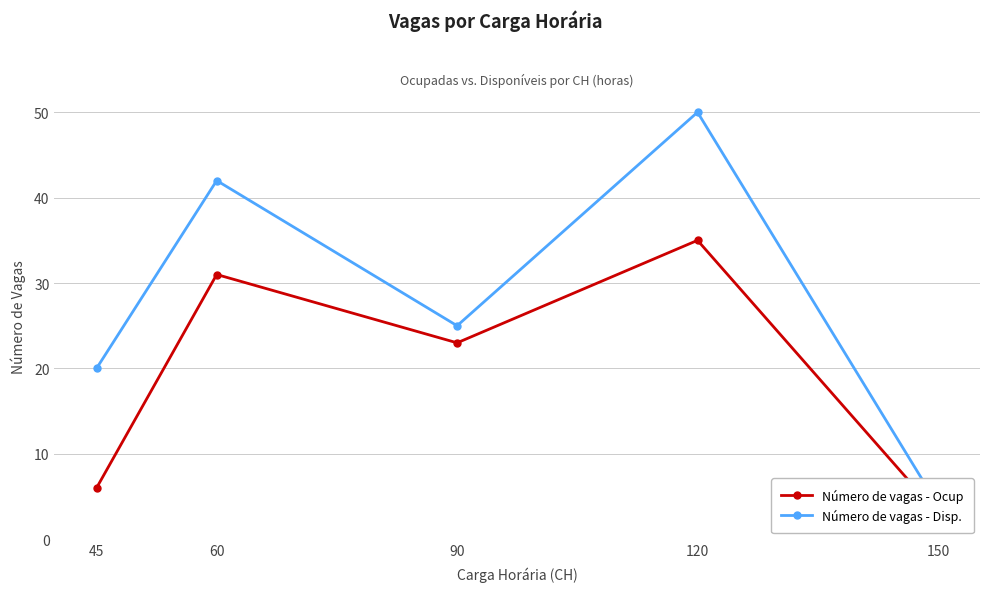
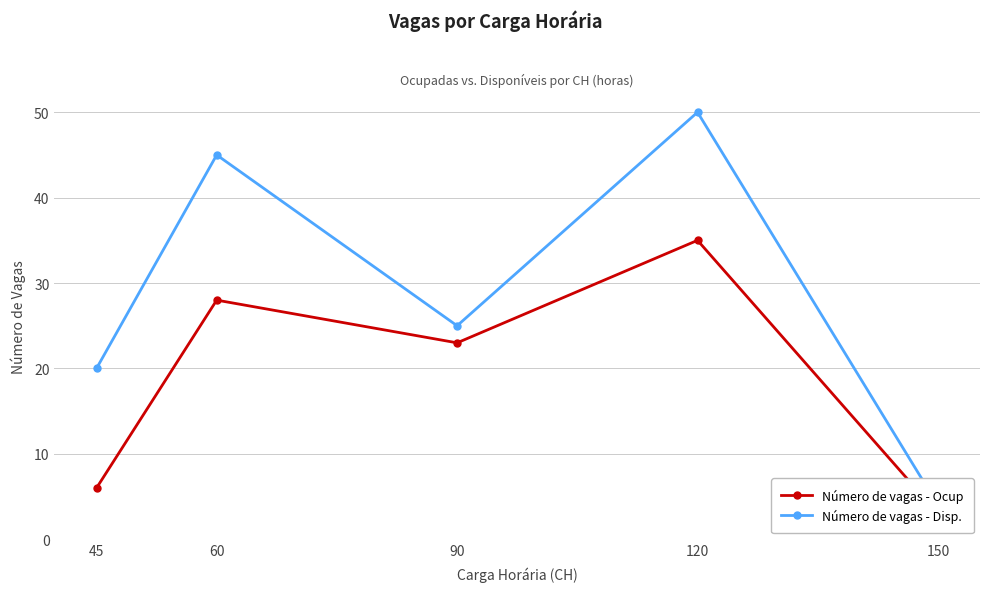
Número de vagas - Ocup, 60: 31 -> 28
Número de vagas - Disp., 60: 42 -> 45
